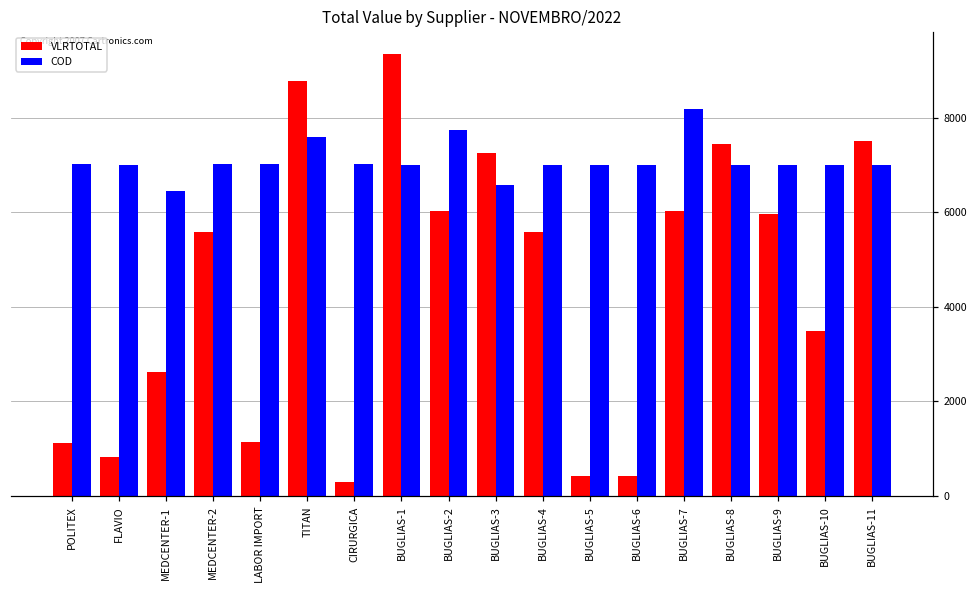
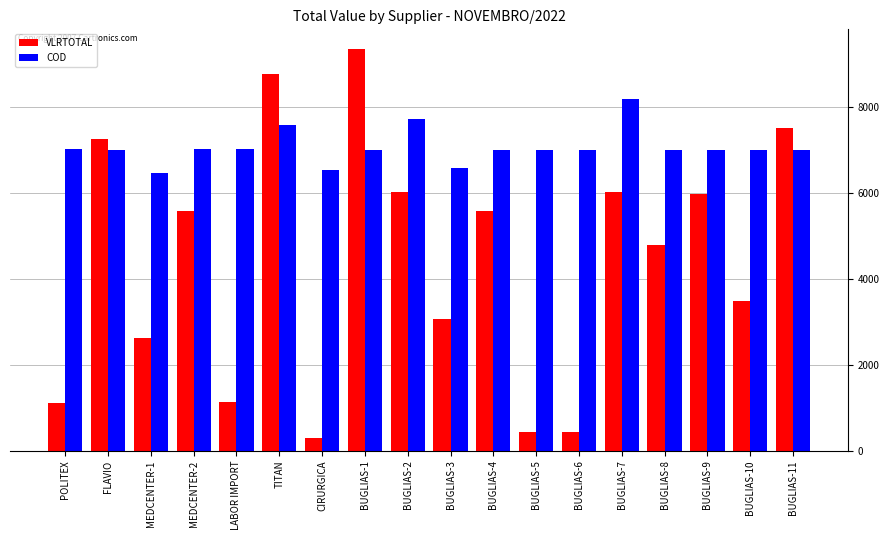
VLRTOTAL, FLAVIO: 800 -> 7200
COD, CIRURGICA: 7000 -> 6500
VLRTOTAL, BUGLIAS-3: 7200 -> 3100
VLRTOTAL, BUGLIAS-8: 7400 -> 4800
